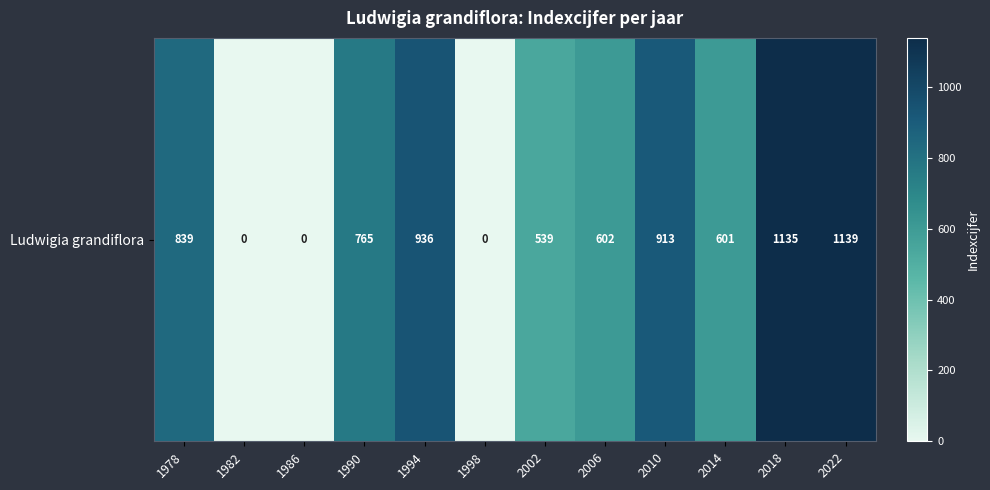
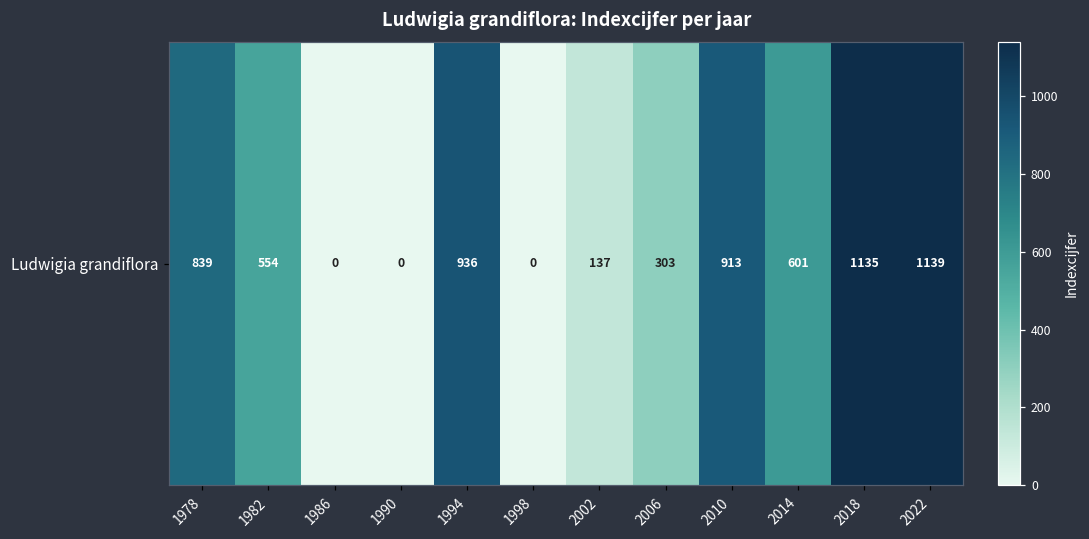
Ludwigia grandiflora, 1982: 0 -> 554
Ludwigia grandiflora, 1990: 765 -> 0
Ludwigia grandiflora, 2002: 539 -> 137
Ludwigia grandiflora, 2006: 602 -> 303
